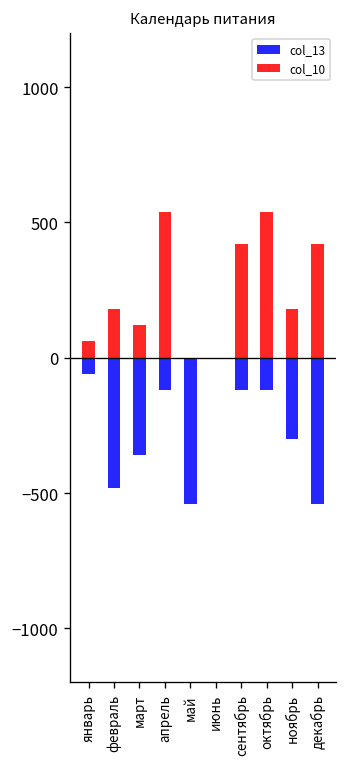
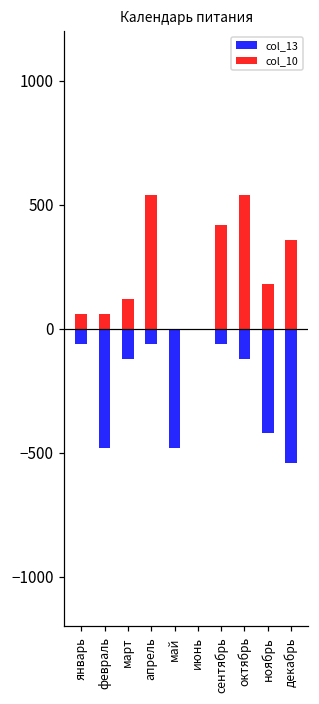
col_10, февраль: 180 -> 60
col_13, март: -360 -> -120
col_13, апрель: -120 -> -60
col_13, май: -540 -> -480
col_13, сентябрь: -120 -> -60
col_13, ноябрь: -300 -> -420
col_10, декабрь: 420 -> 360
